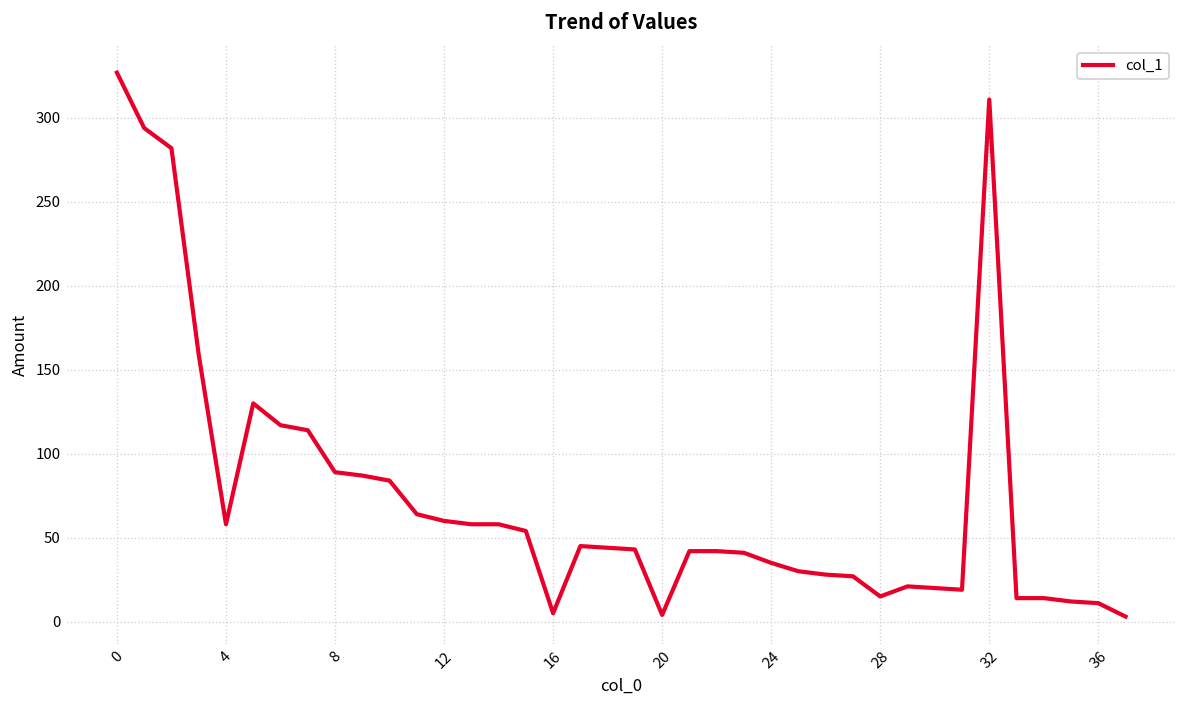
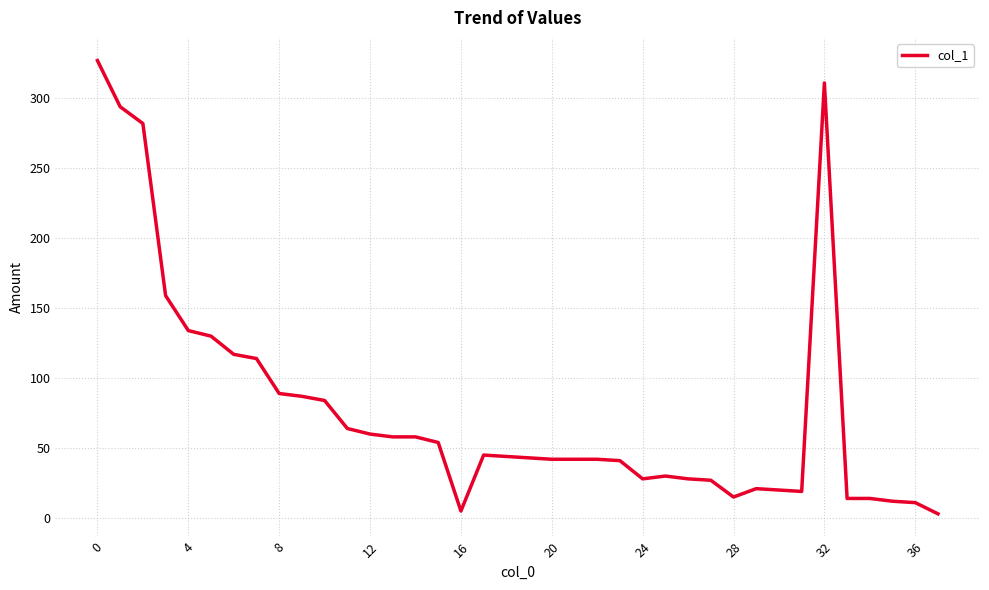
4: 58 -> 134
20: 4 -> 42
24: 35 -> 28
